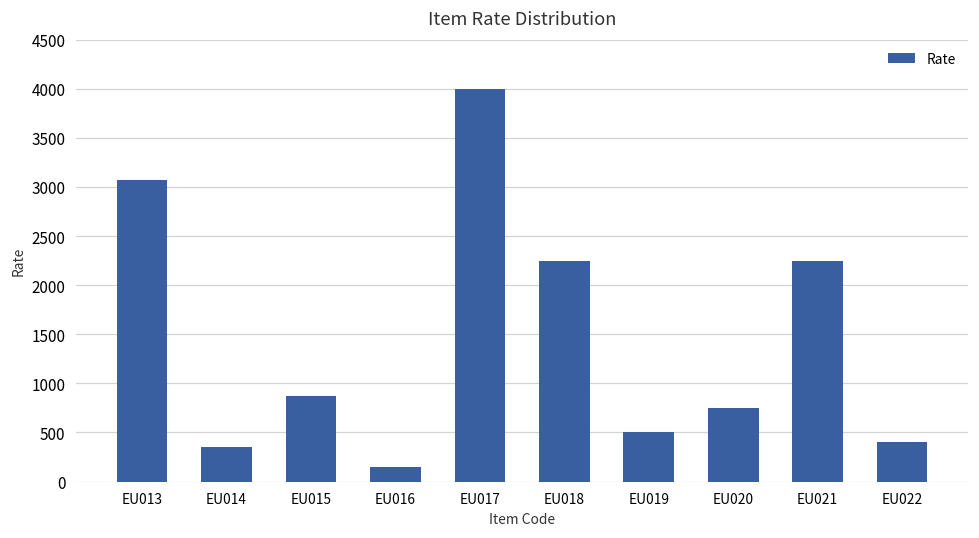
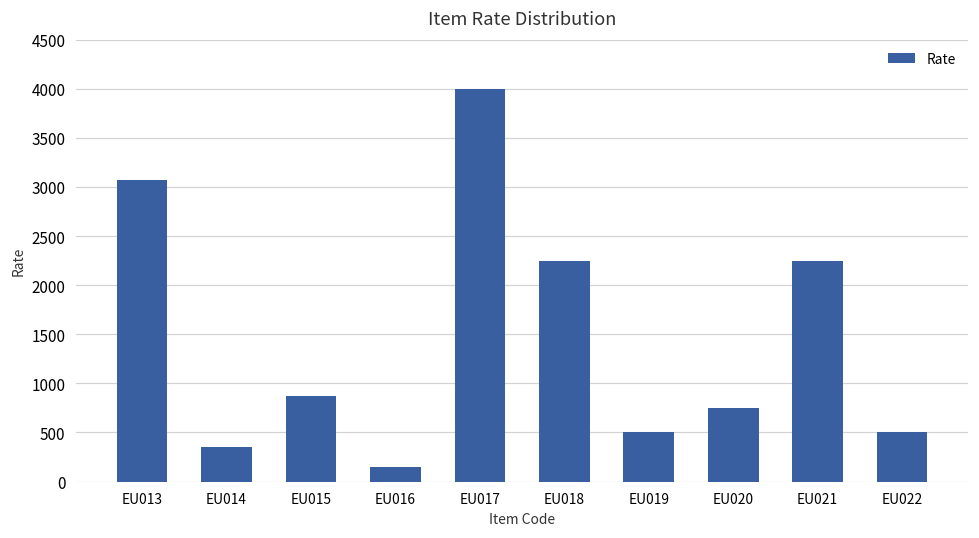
EU022: 400 -> 500
